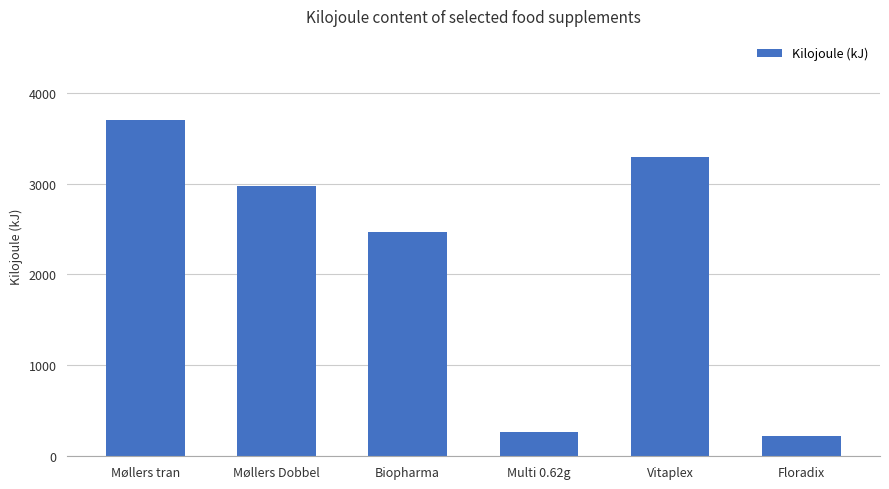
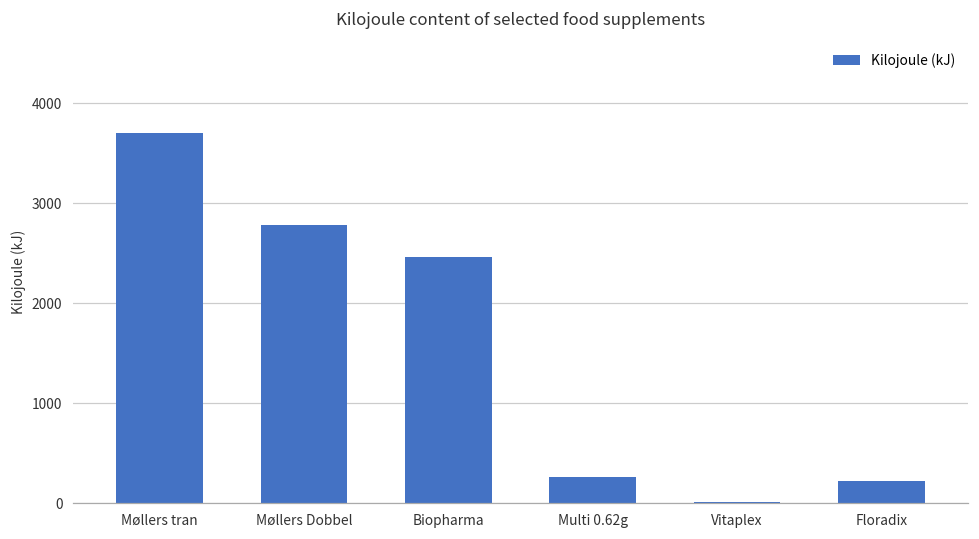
Møllers Dobbel: 3000 -> 2800
Vitaplex: 3300 -> 0
